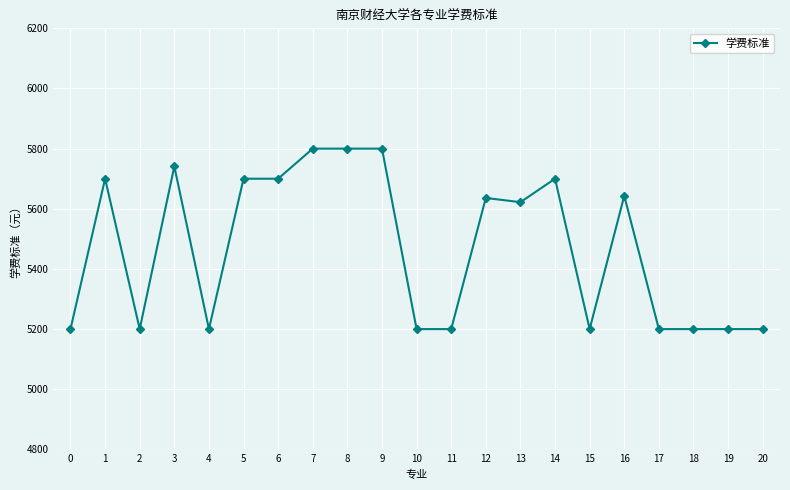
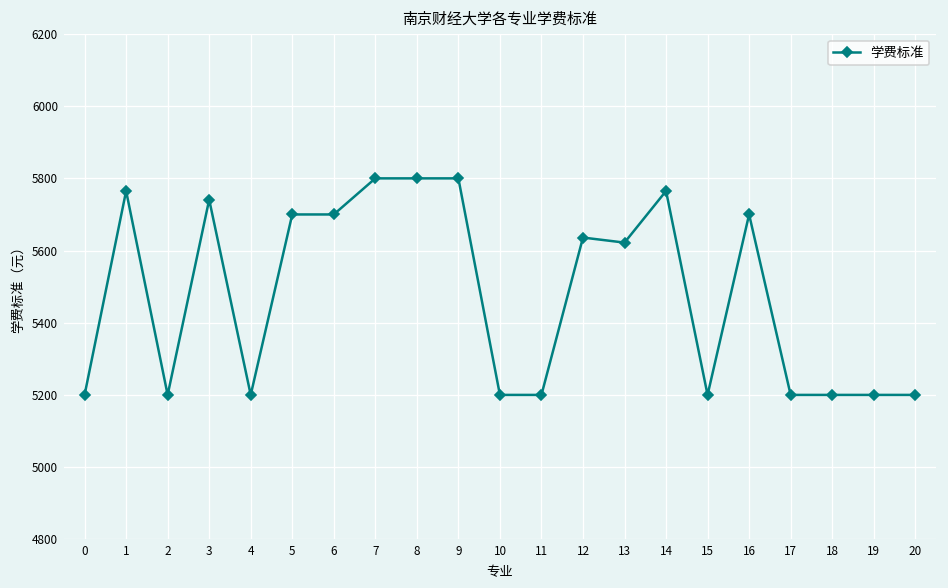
1: 5700 -> 5770
14: 5700 -> 5770
16: 5640 -> 5700
